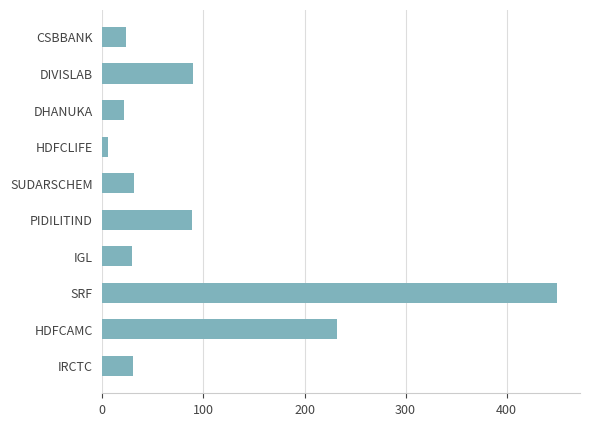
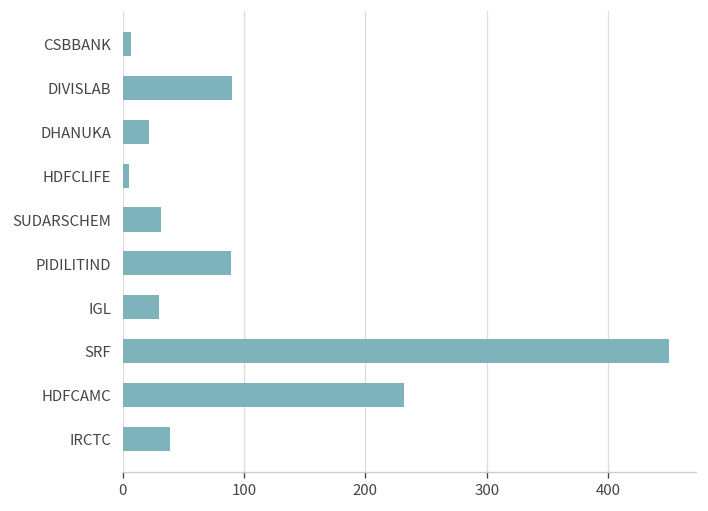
CSBBANK: 24 -> 7
IRCTC: 31 -> 39
